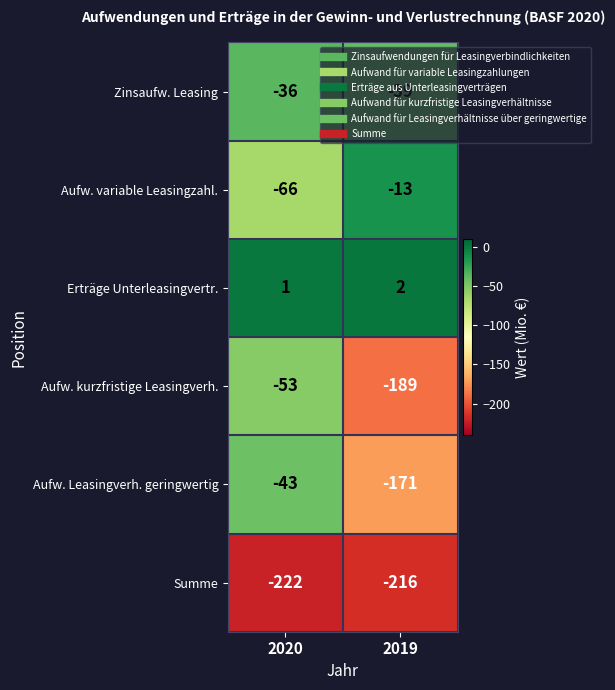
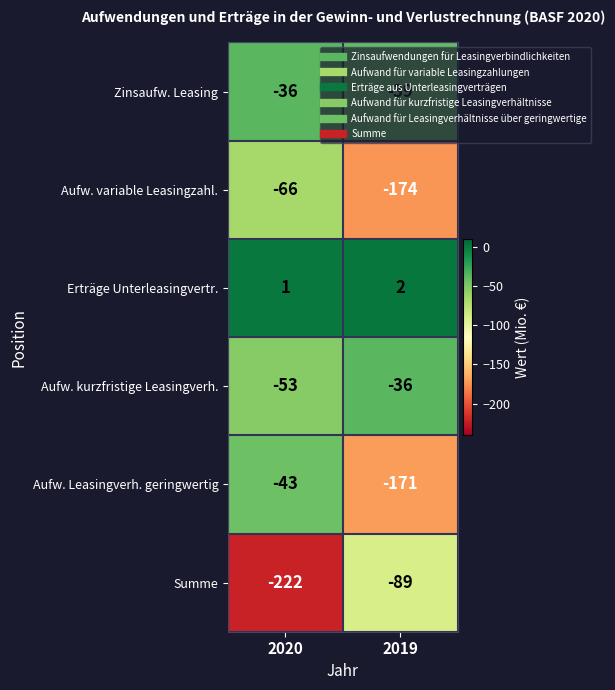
Aufw. variable Leasingzahl., 2019: -13 -> -174
Aufw. kurzfristige Leasingverh., 2019: -189 -> -36
Summe, 2019: -216 -> -89
